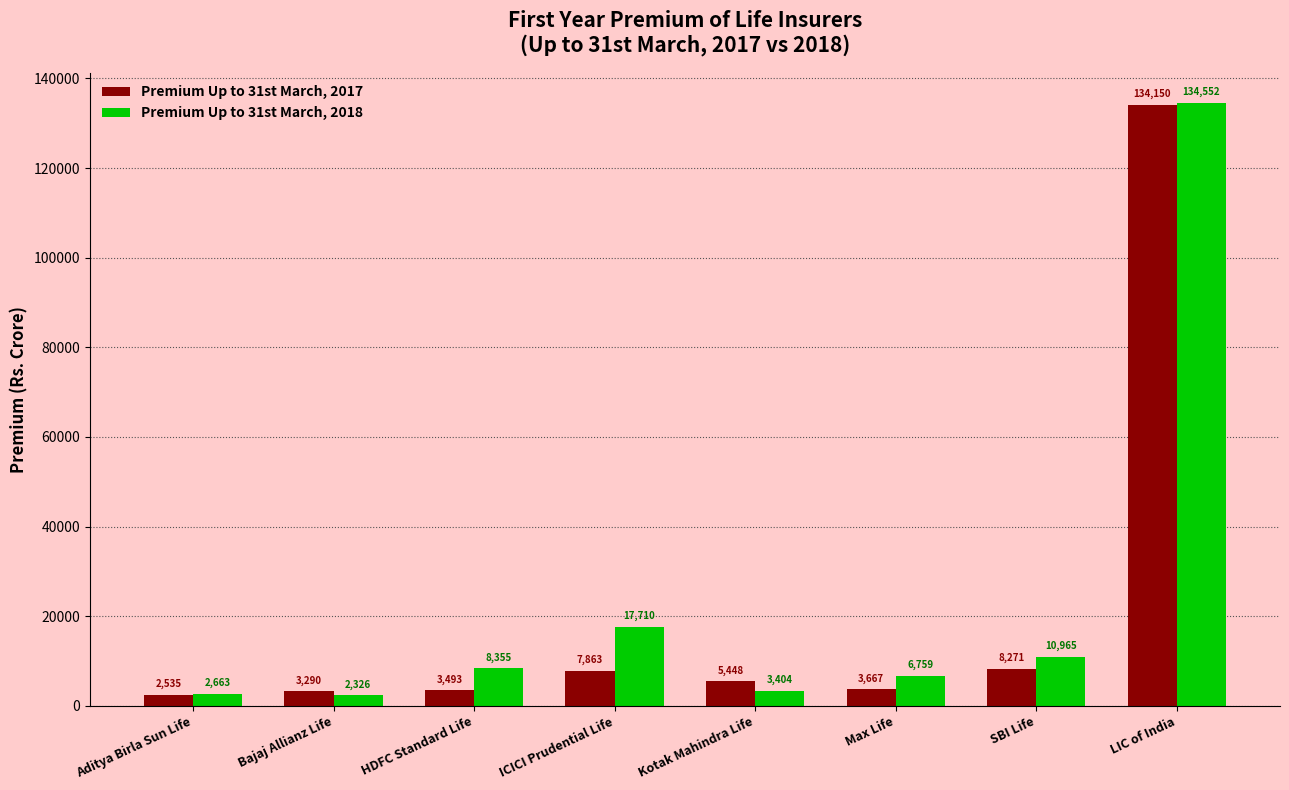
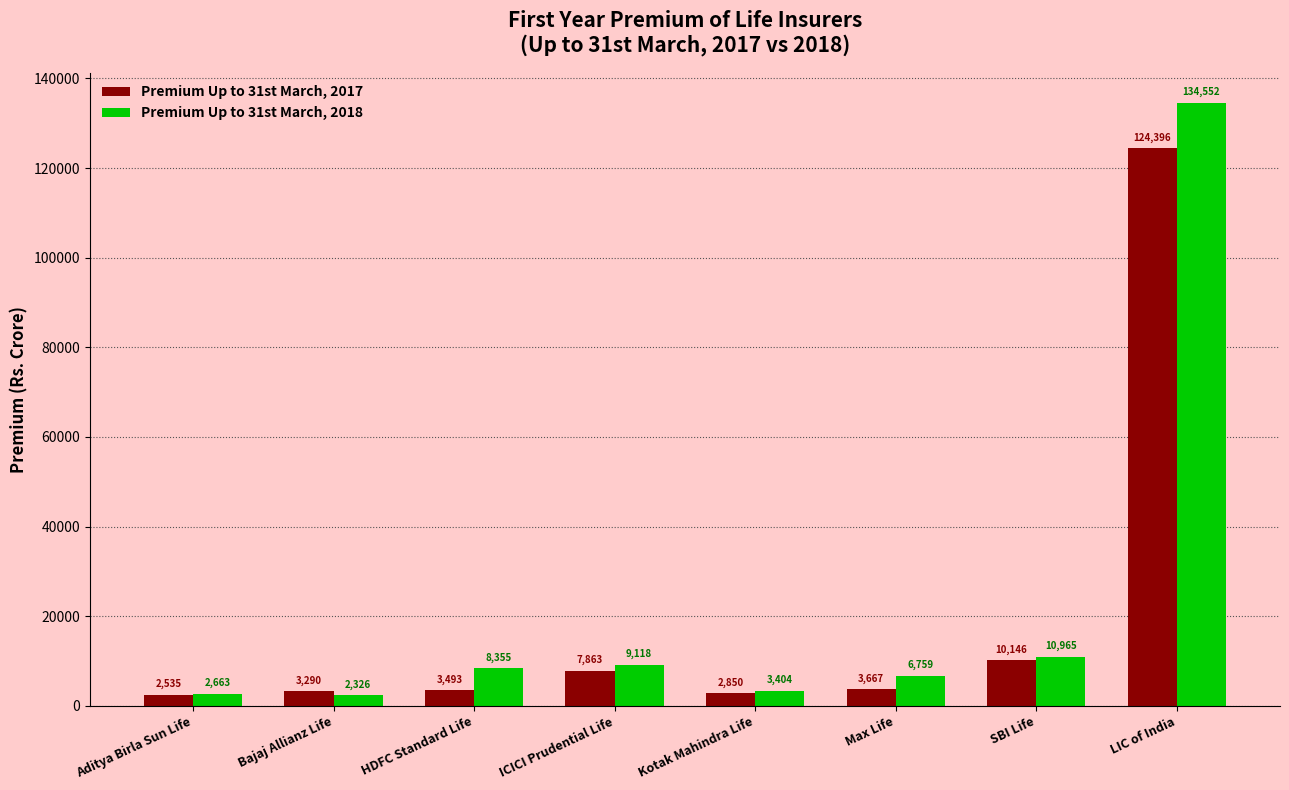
Premium Up to 31st March, 2018, ICICI Prudential Life: 17,710 -> 9,118
Premium Up to 31st March, 2017, Kotak Mahindra Life: 5,448 -> 2,850
Premium Up to 31st March, 2017, SBI Life: 8,271 -> 10,146
Premium Up to 31st March, 2017, LIC of India: 134,150 -> 124,396
